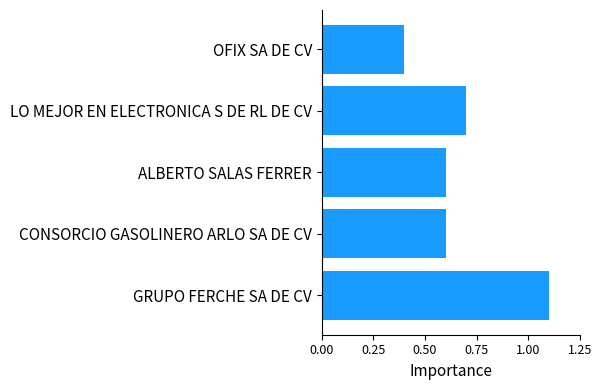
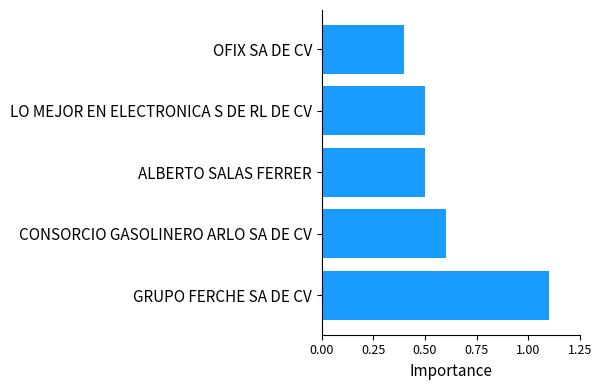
LO MEJOR EN ELECTRONICA S DE RL DE CV: 0.70 -> 0.50
ALBERTO SALAS FERRER: 0.60 -> 0.50
